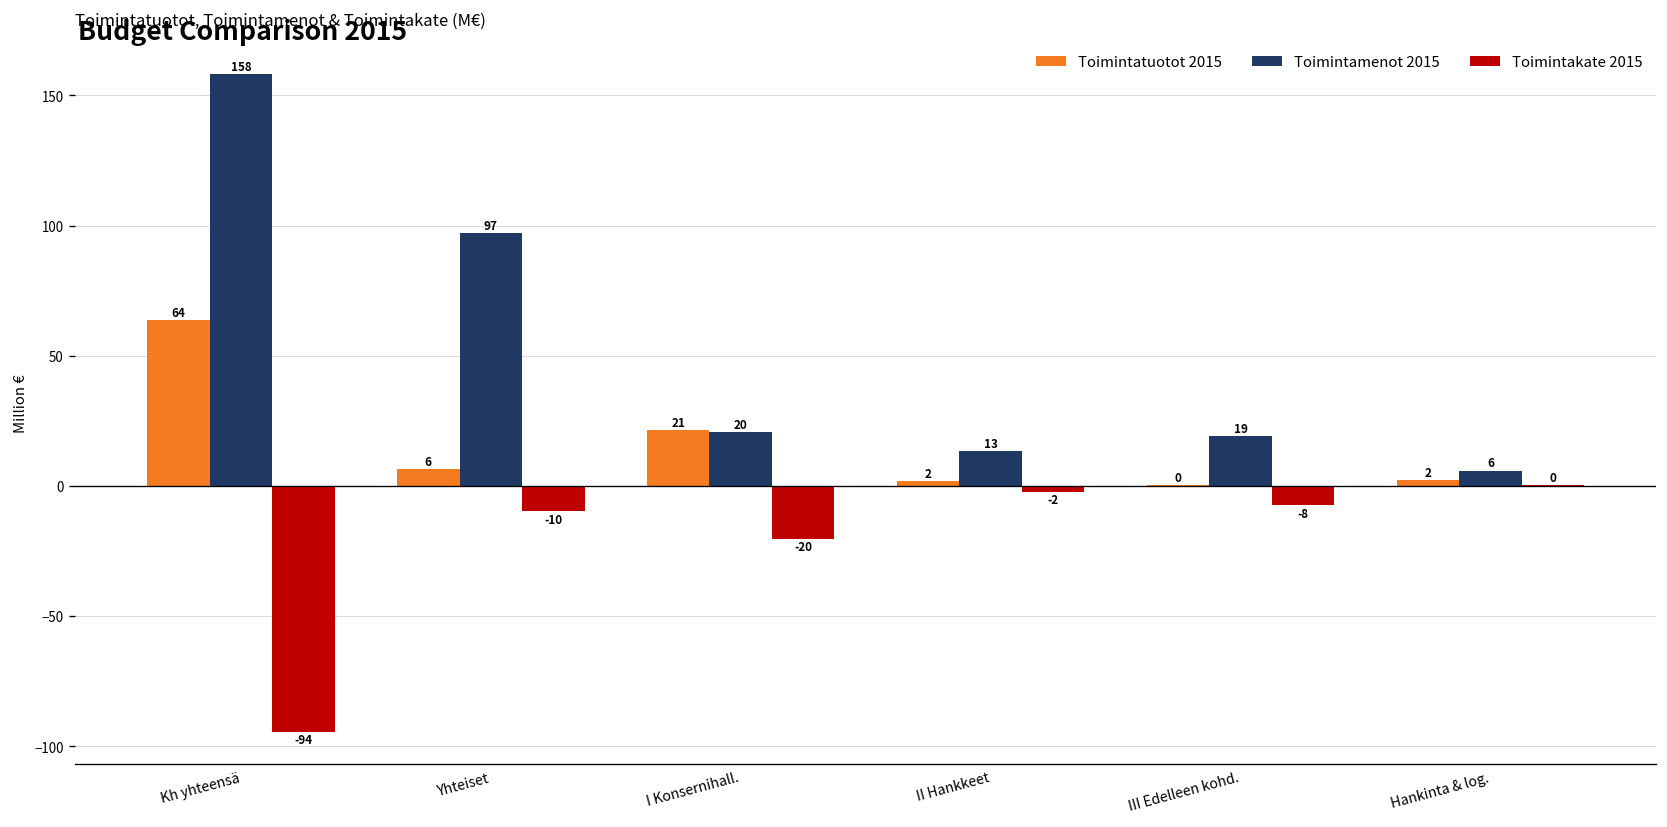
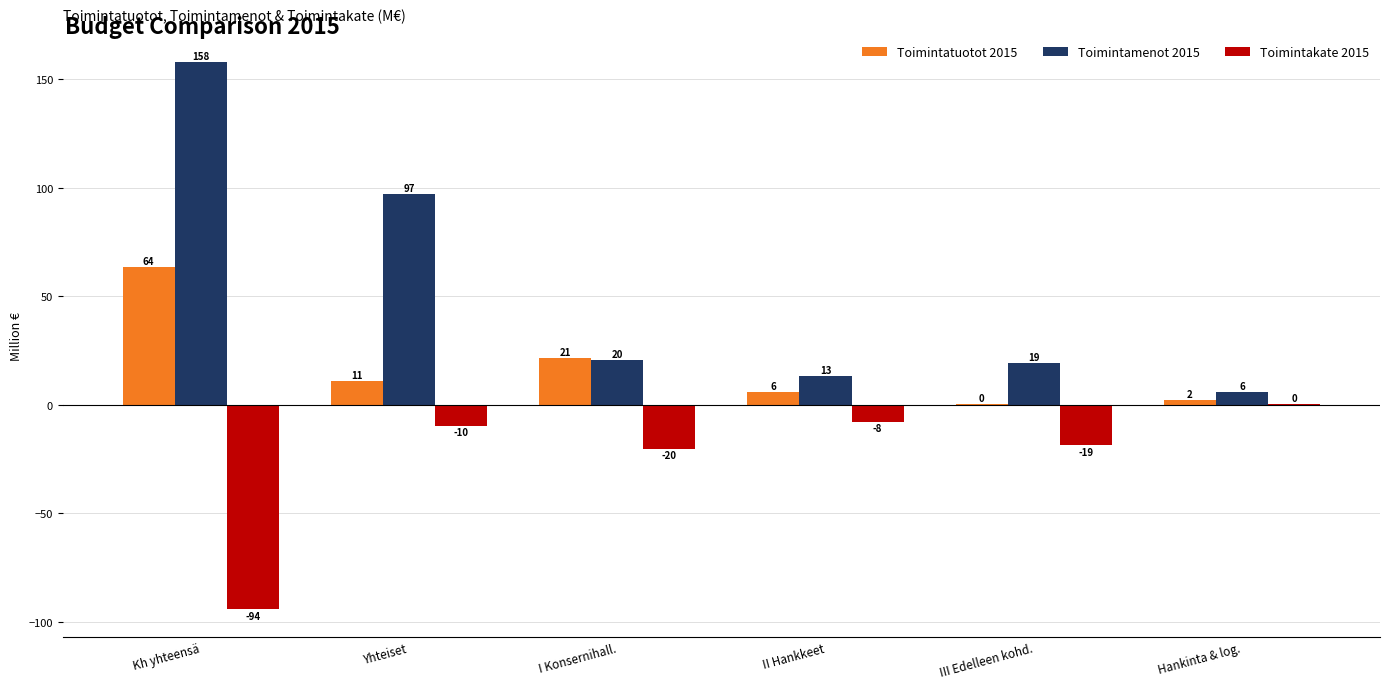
Toimintatuotot 2015, Yhteiset: 6 -> 11
Toimintatuotot 2015, II Hankkeet: 2 -> 6
Toimintakate 2015, II Hankkeet: -2 -> -8
Toimintakate 2015, III Edelleen kohd.: -8 -> -19
